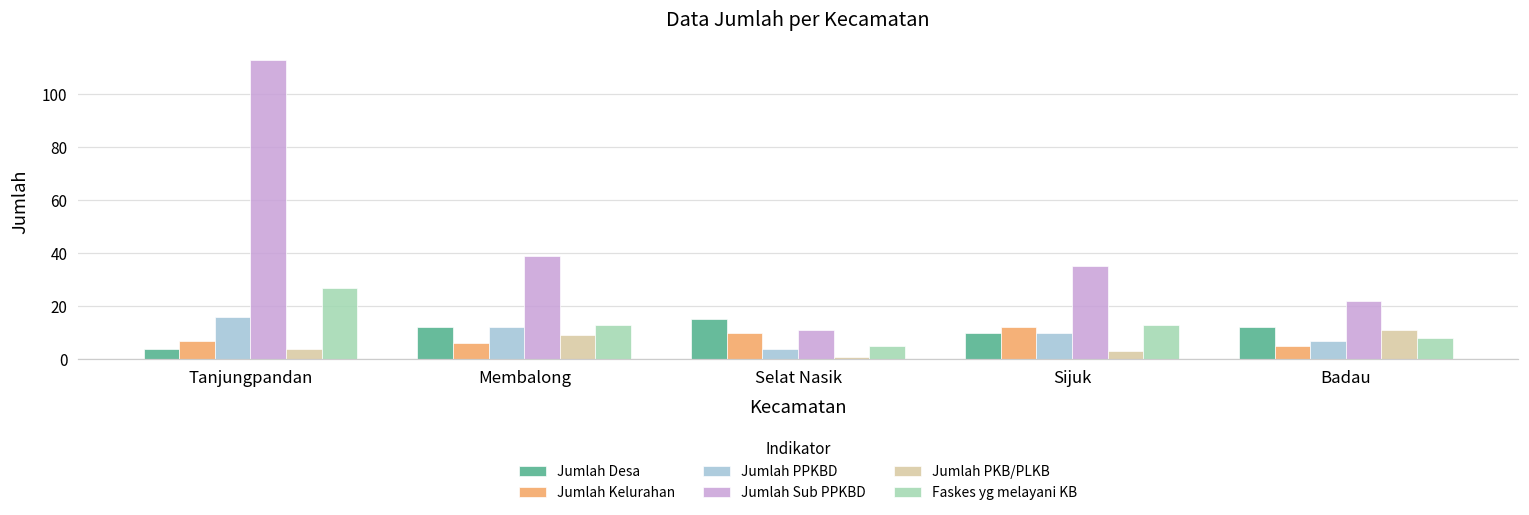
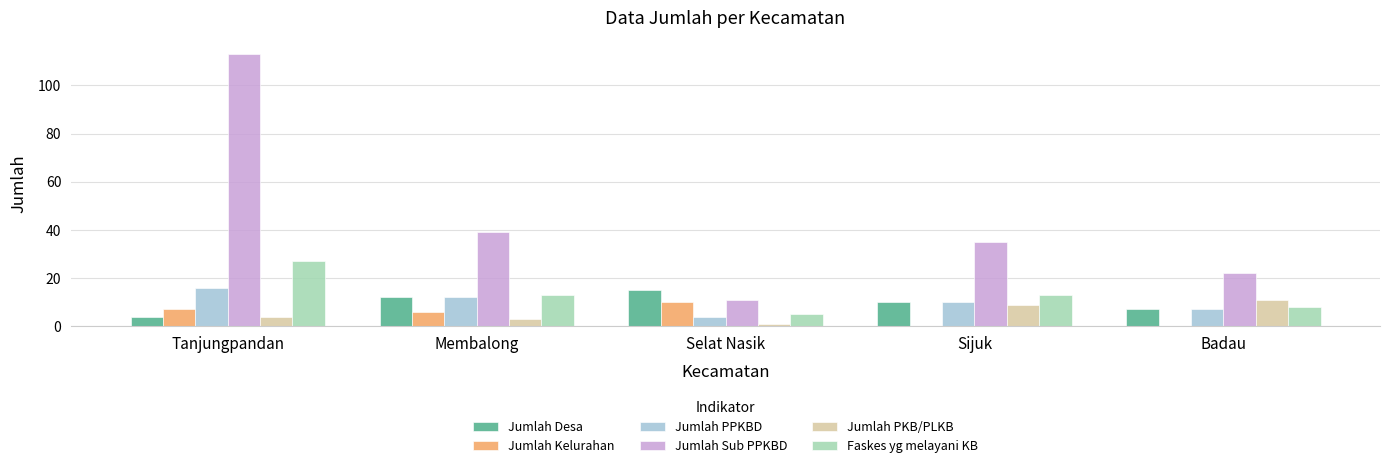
Jumlah PKB/PLKB, Membalong: 9 -> 3
Jumlah Kelurahan, Sijuk: 12 -> 0
Jumlah PKB/PLKB, Sijuk: 3 -> 9
Jumlah Desa, Badau: 12 -> 7
Jumlah Kelurahan, Badau: 5 -> 0
